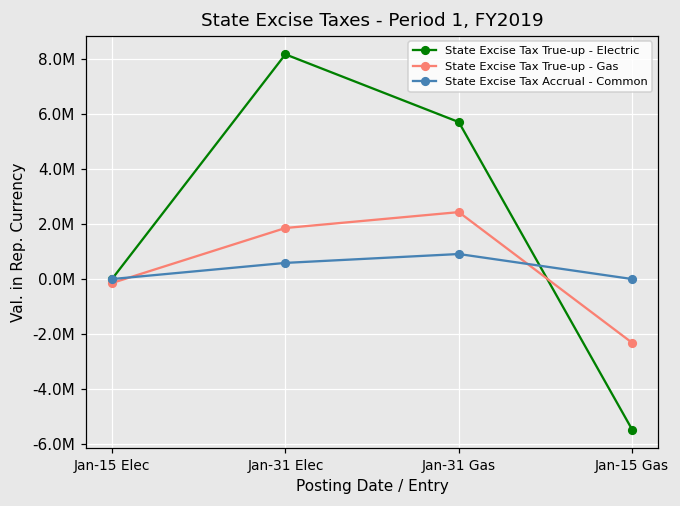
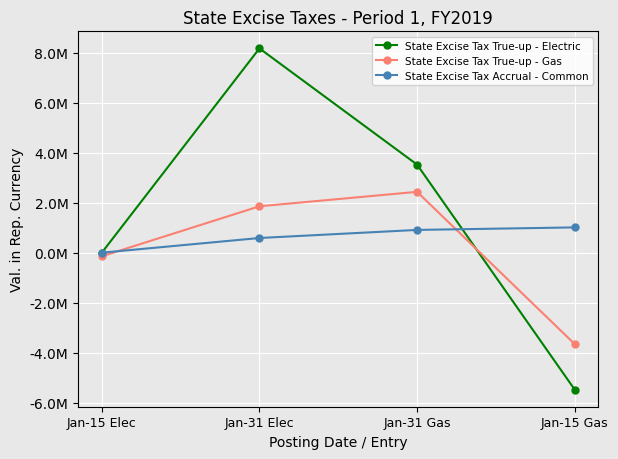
State Excise Tax True-up - Electric, Jan-31 Gas: 5700000 -> 3500000
State Excise Tax True-up - Gas, Jan-15 Gas: -2300000 -> -3700000
State Excise Tax Accrual - Common, Jan-15 Gas: 0 -> 1000000
